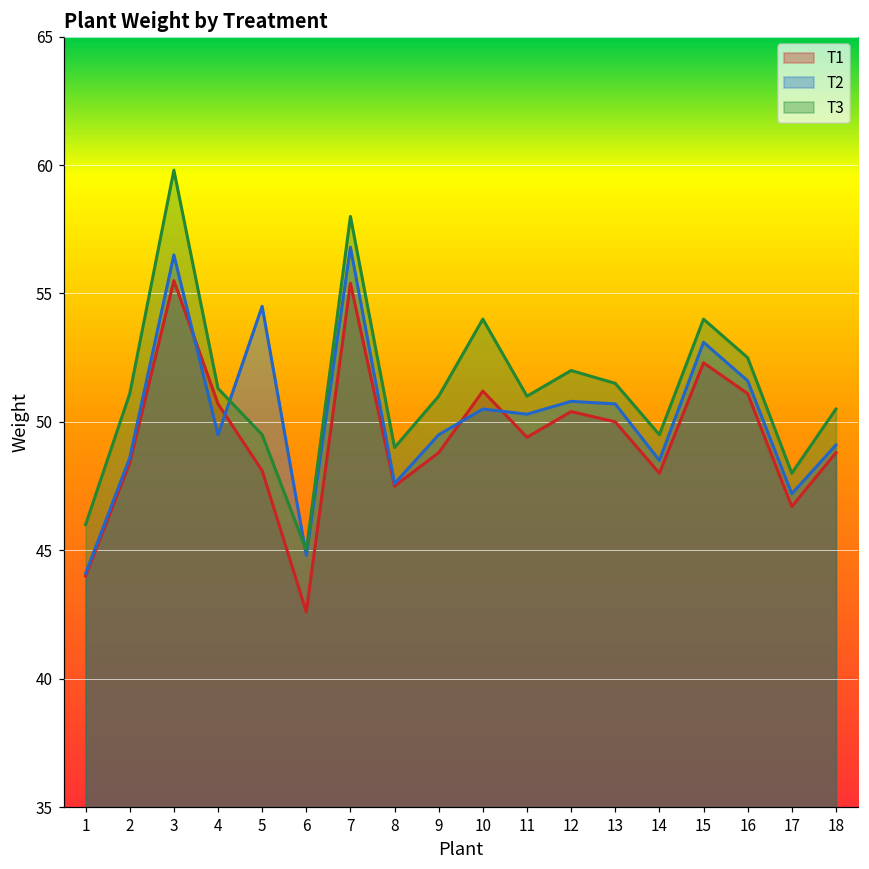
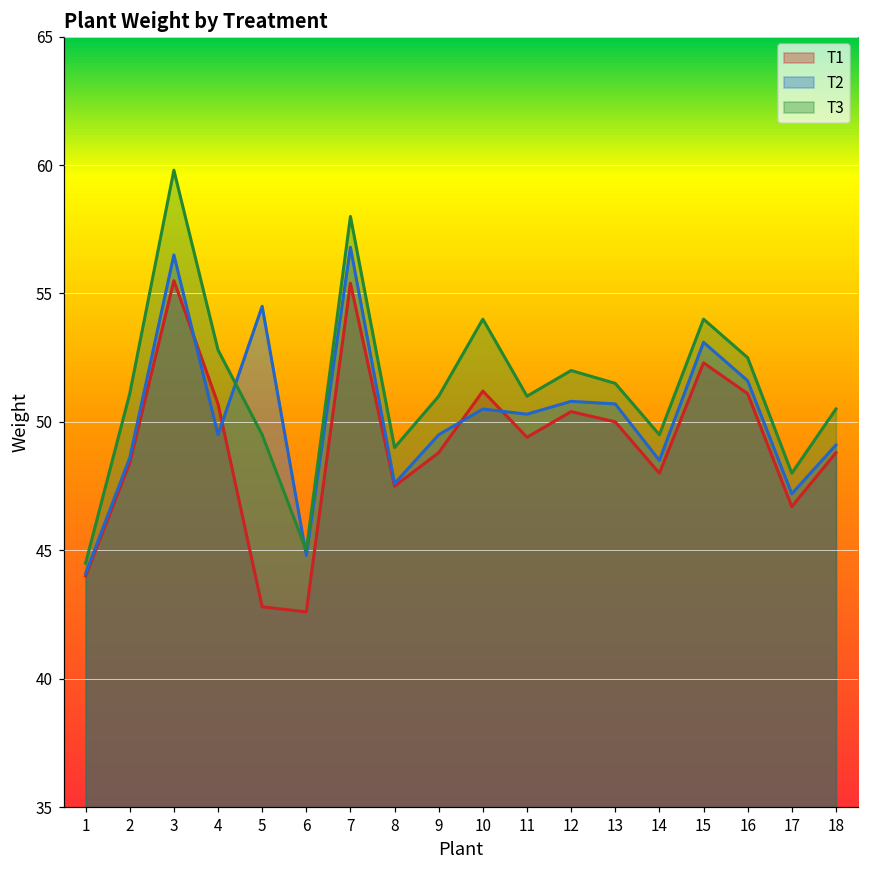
T3, 1: 46.0 -> 44.5
T3, 4: 51.3 -> 52.8
T1, 5: 48.1 -> 42.8
